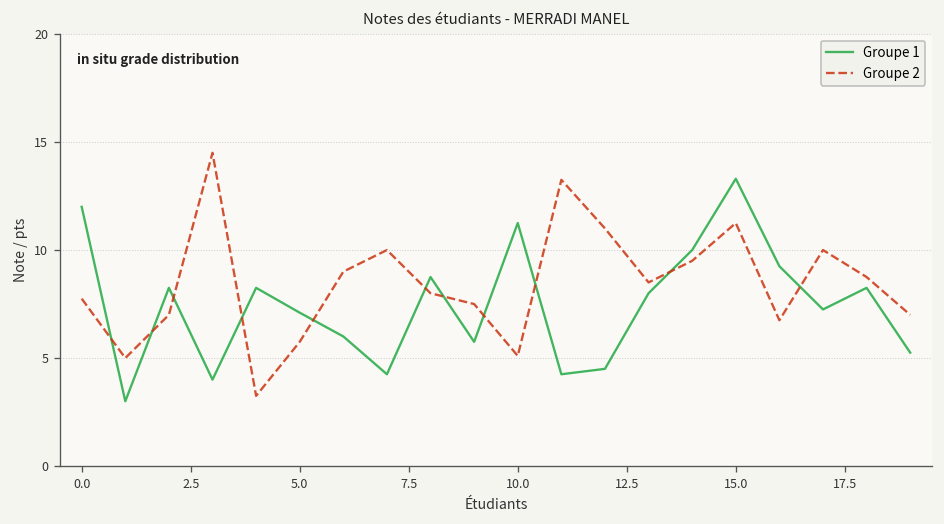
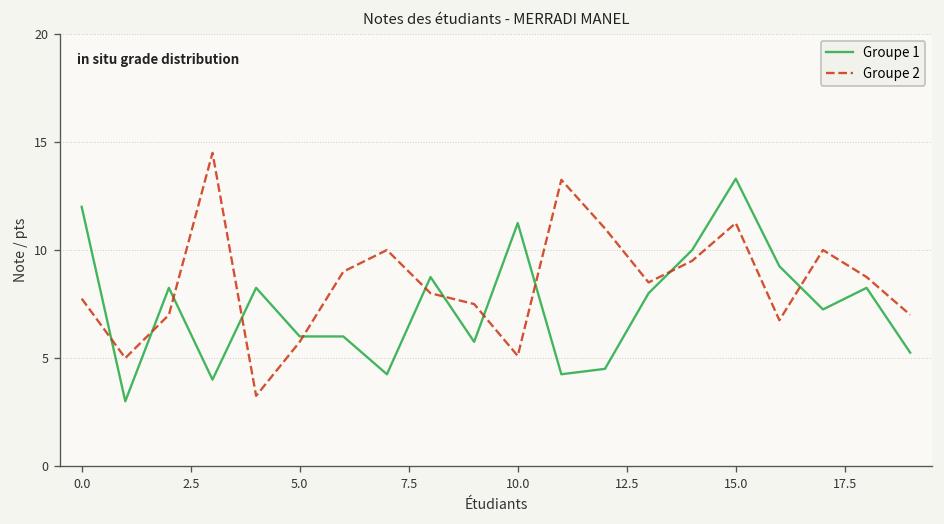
Groupe 1, 5.0: 7.1 -> 6.0
